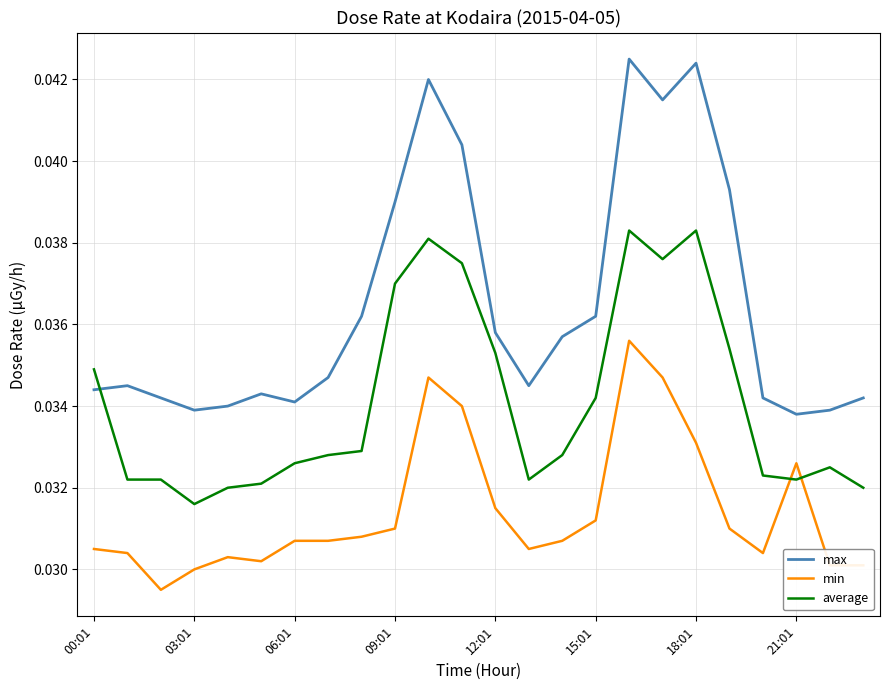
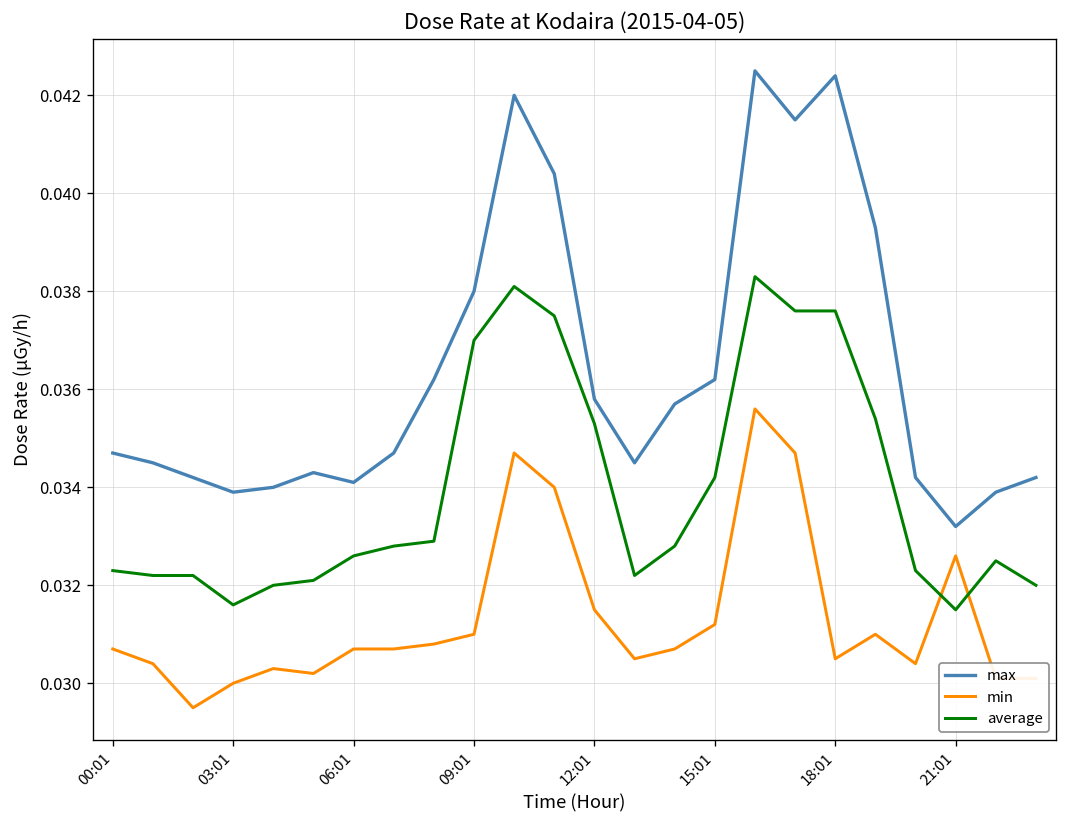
max, 00:01: 0.0344 -> 0.0347
min, 00:01: 0.0305 -> 0.0307
average, 00:01: 0.0349 -> 0.0323
max, 09:01: 0.039 -> 0.038
min, 18:01: 0.0331 -> 0.0305
average, 18:01: 0.0383 -> 0.0376
max, 21:01: 0.0338 -> 0.0332
average, 21:01: 0.0322 -> 0.0315
